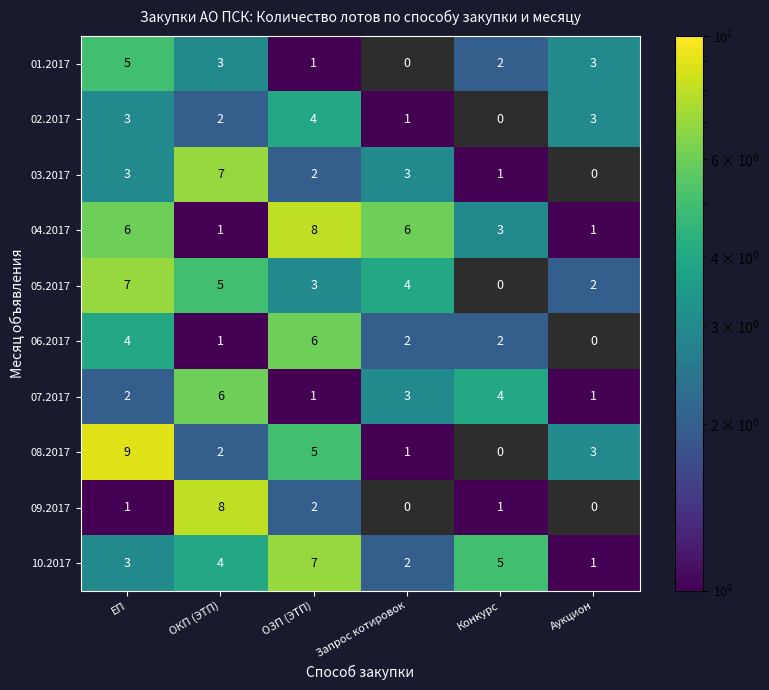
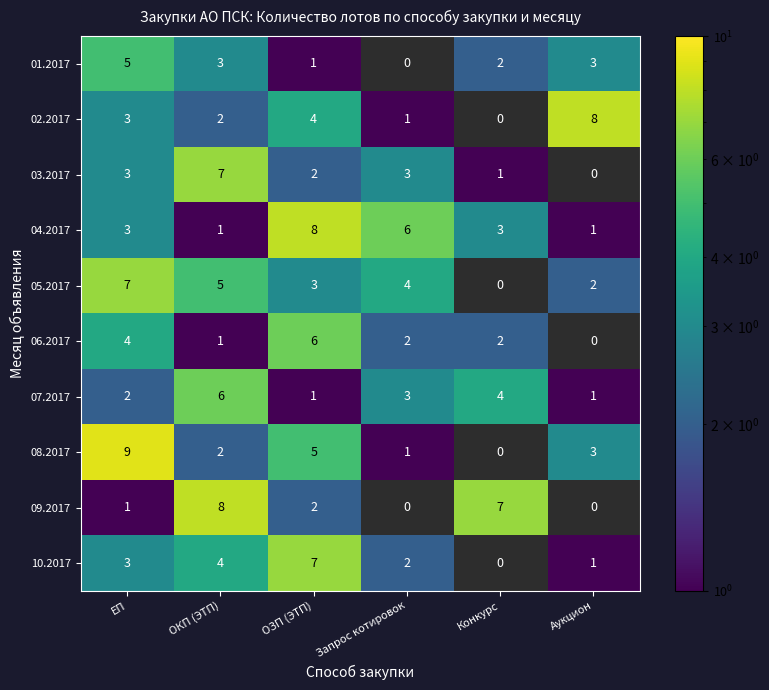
02.2017, Аукцион: 3 -> 8
04.2017, ЕП: 6 -> 3
09.2017, Конкурс: 1 -> 7
10.2017, Конкурс: 5 -> 0
